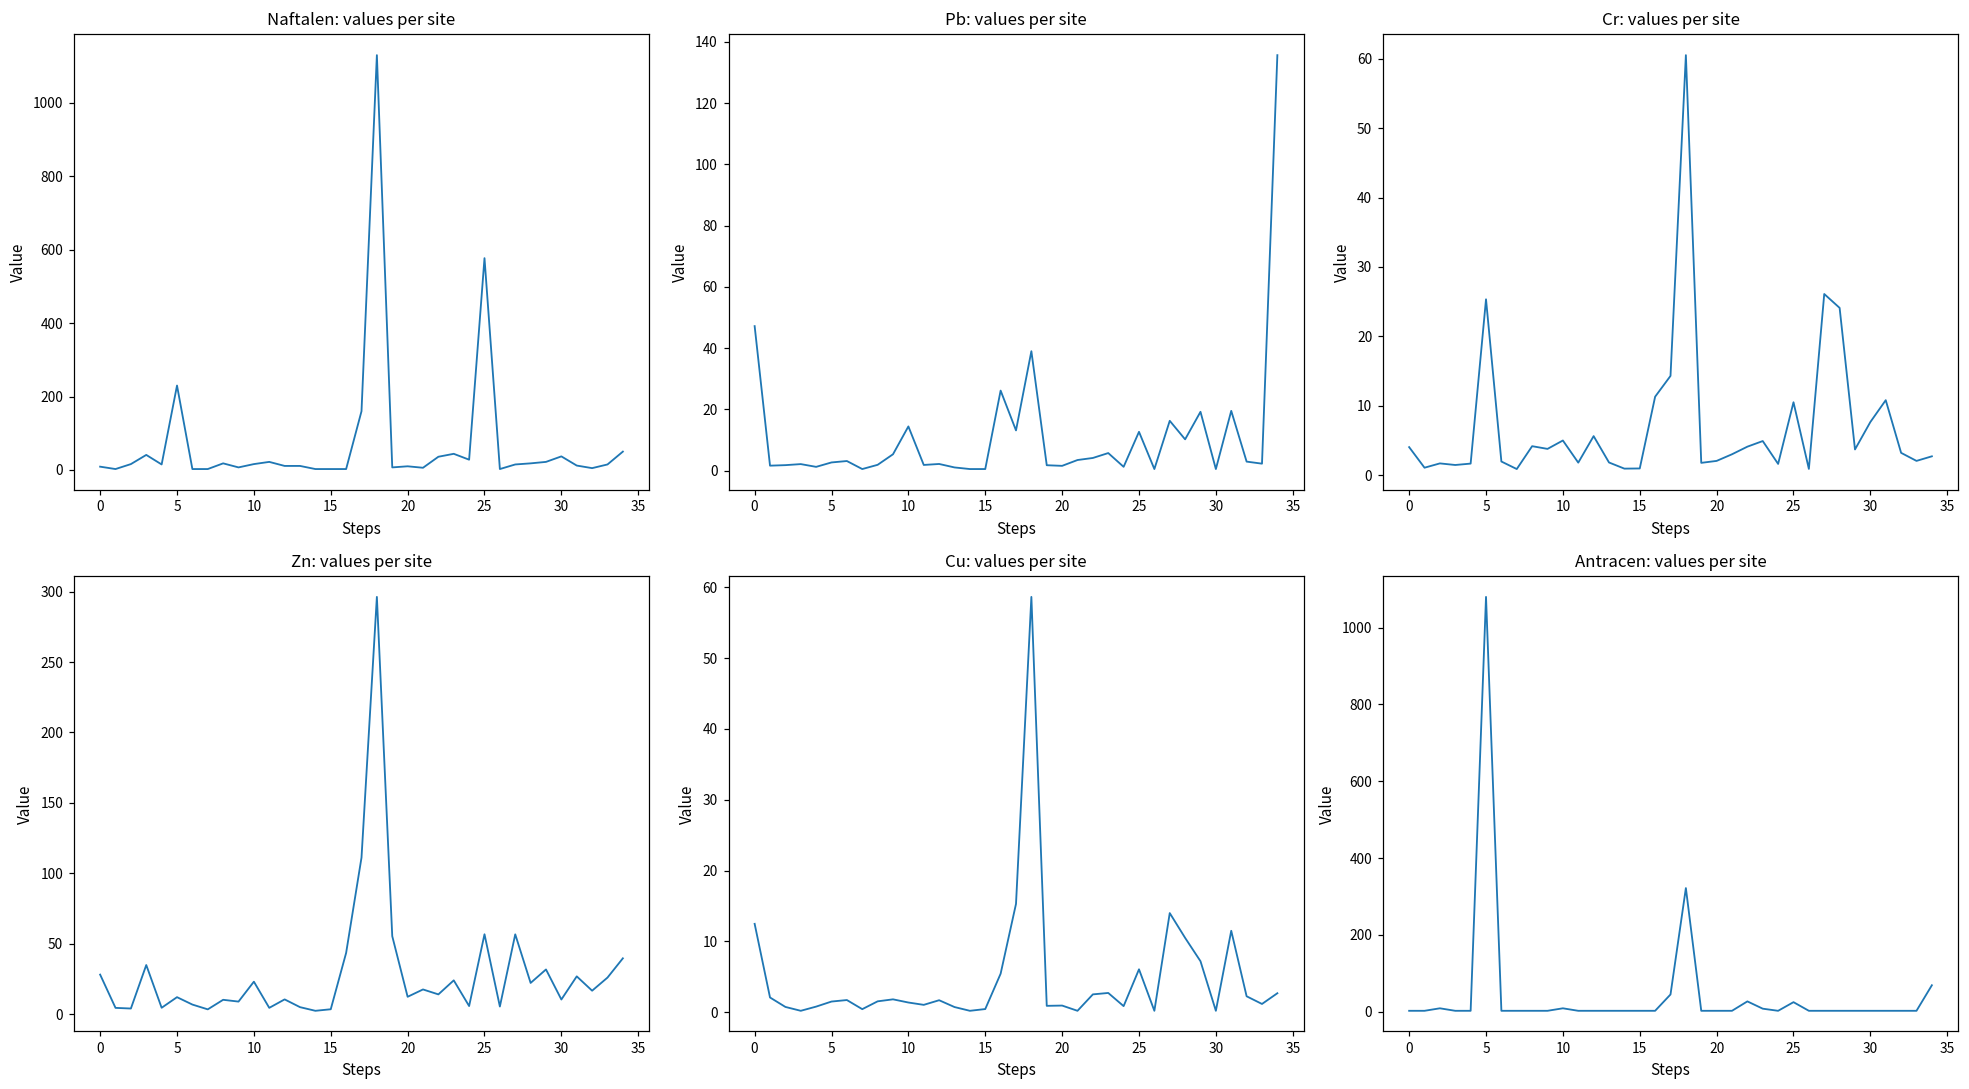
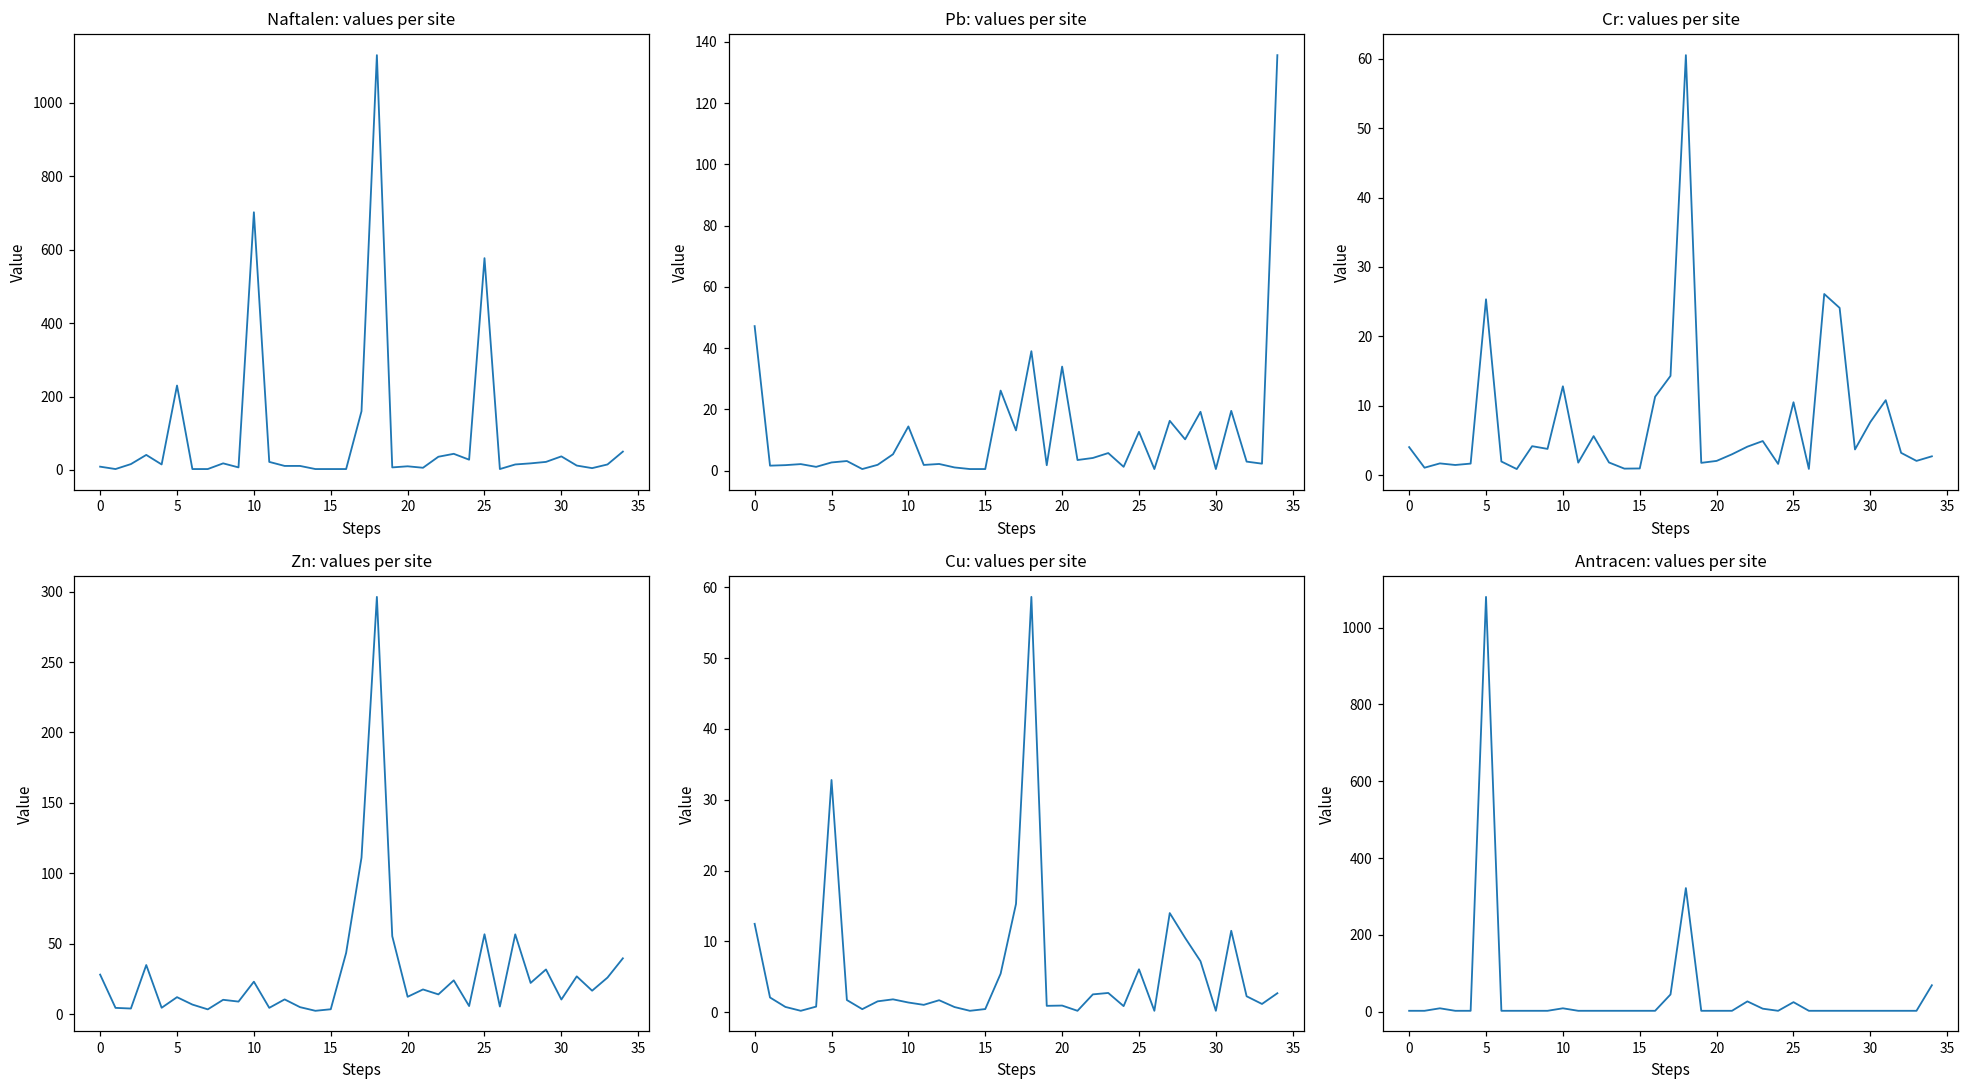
Naftalen: values per site, 10: 20 -> 700
Pb: values per site, 20: 2 -> 34
Cr: values per site, 10: 5 -> 13
Cu: values per site, 5: 2 -> 33
